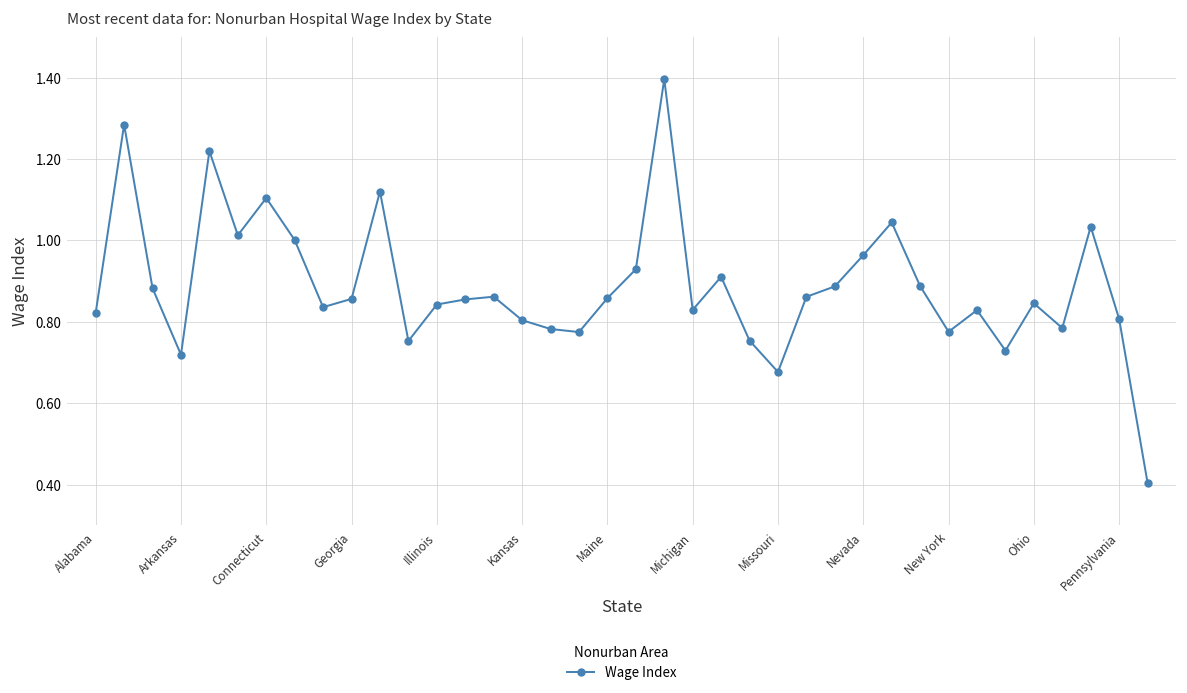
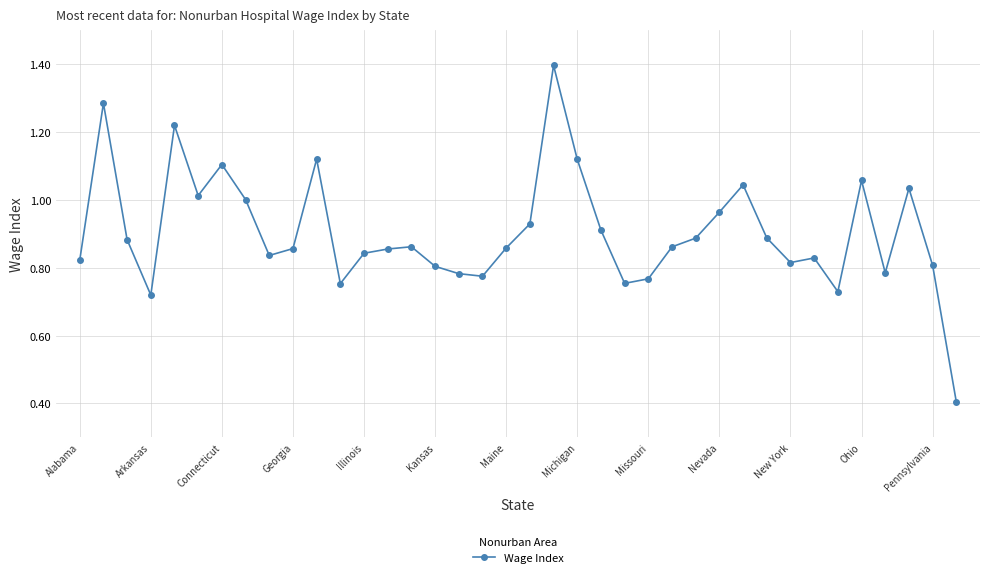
Michigan: 0.83 -> 1.12
Missouri: 0.68 -> 0.77
New York: 0.78 -> 0.82
Ohio: 0.85 -> 1.06
